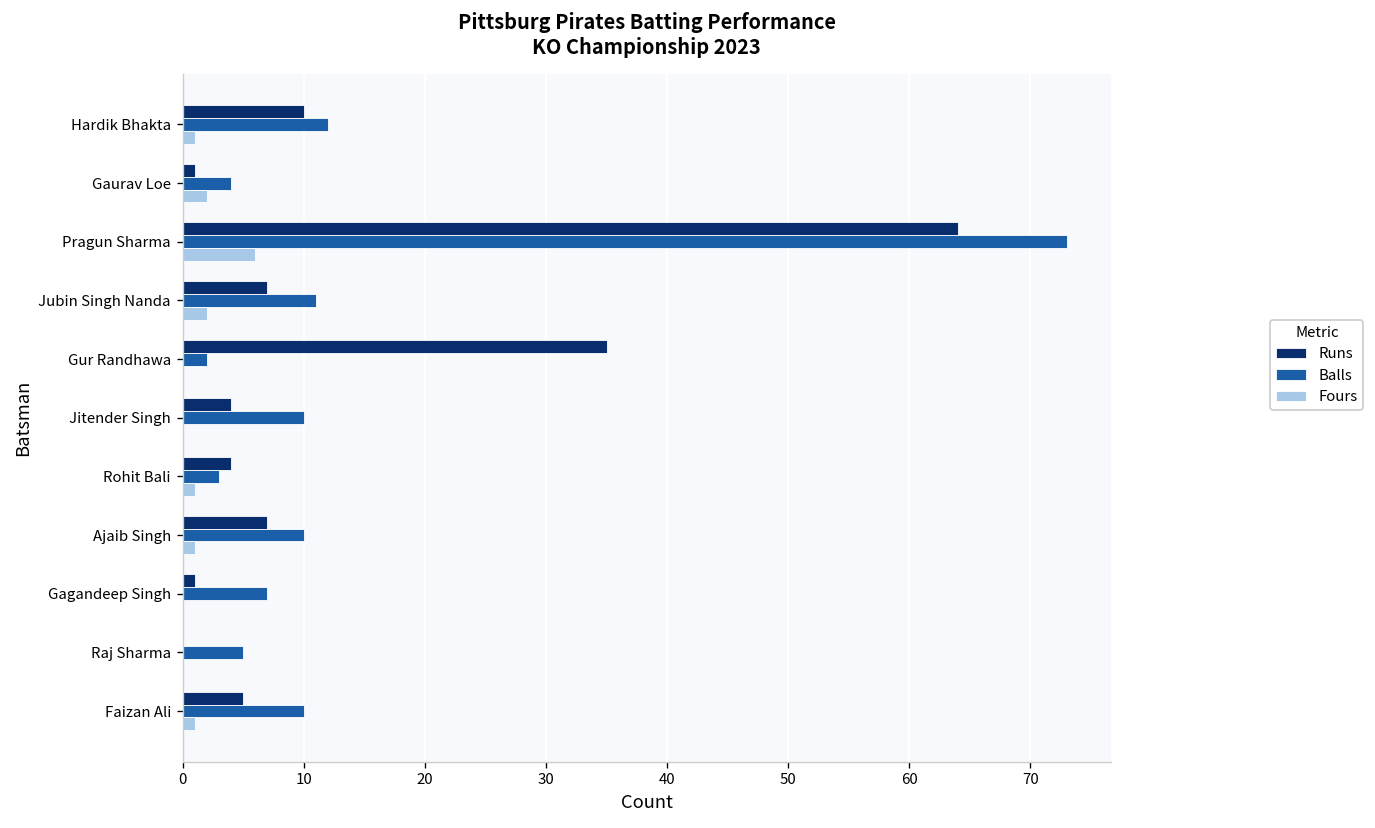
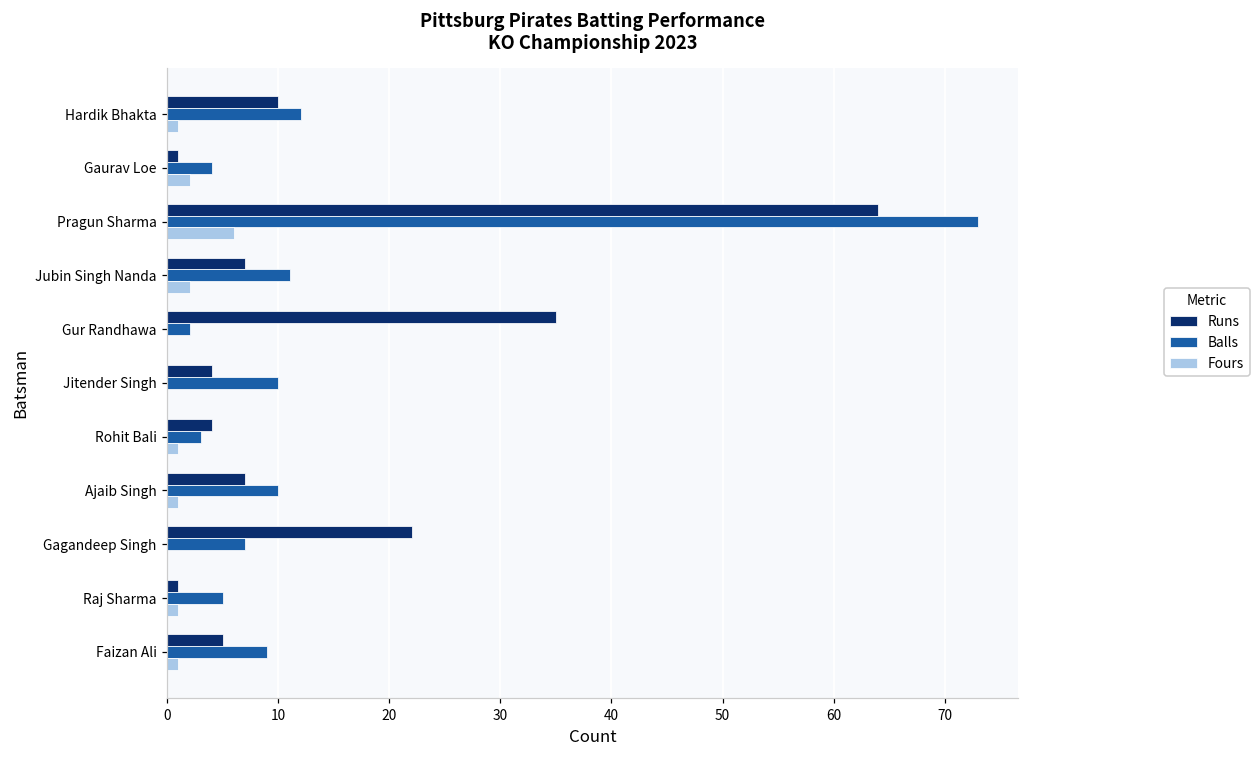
Runs, Gagandeep Singh: 1 -> 22
Runs, Raj Sharma: 0 -> 1
Fours, Raj Sharma: 0 -> 1
Balls, Faizan Ali: 10 -> 9
